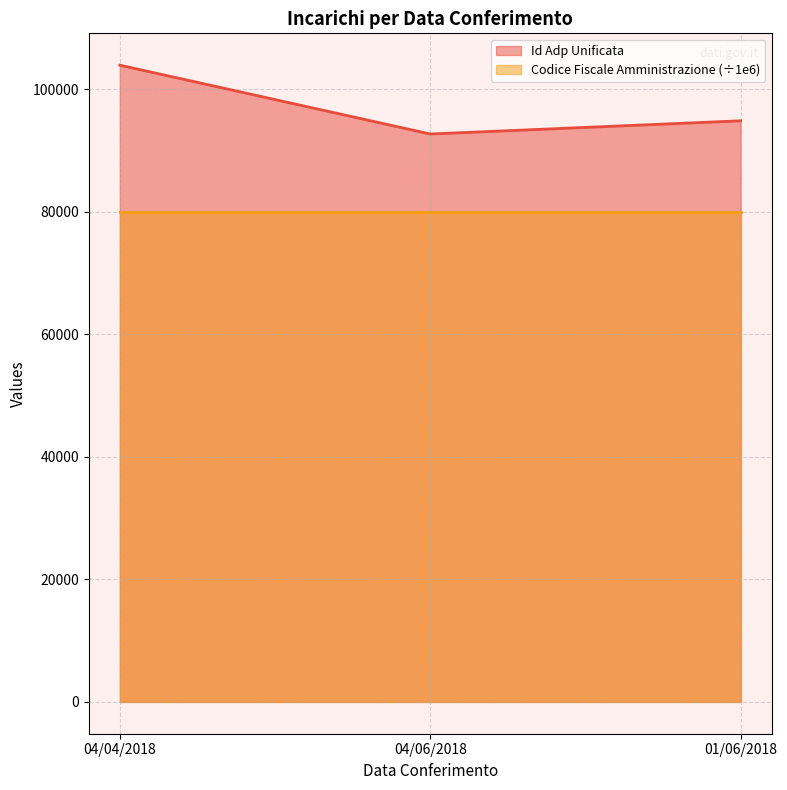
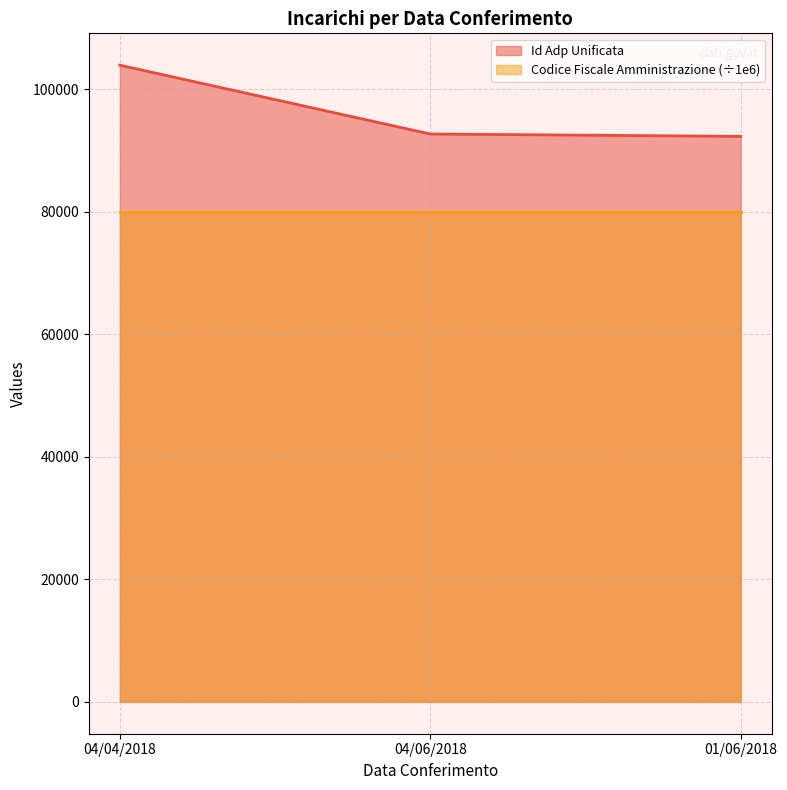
Id Adp Unificata, 01/06/2018: 95000 -> 92000
